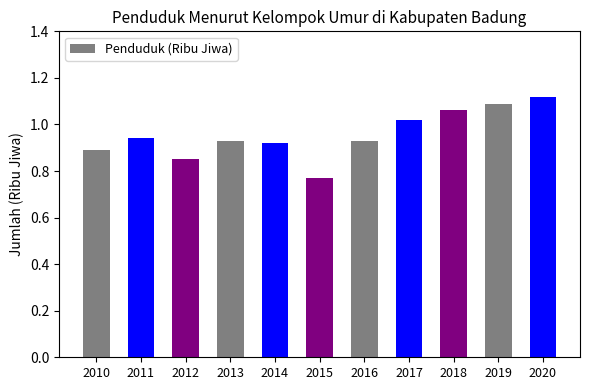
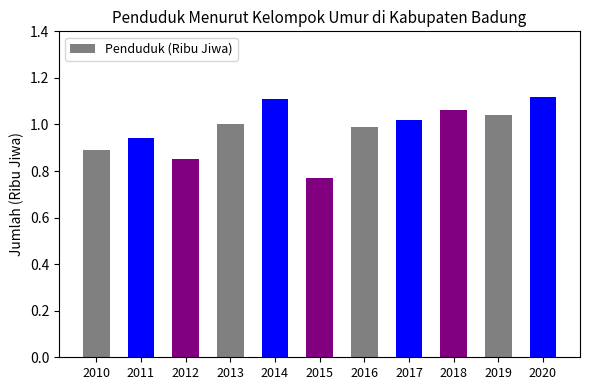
2013: 0.93 -> 1.00
2014: 0.92 -> 1.11
2016: 0.93 -> 0.99
2019: 1.09 -> 1.04
